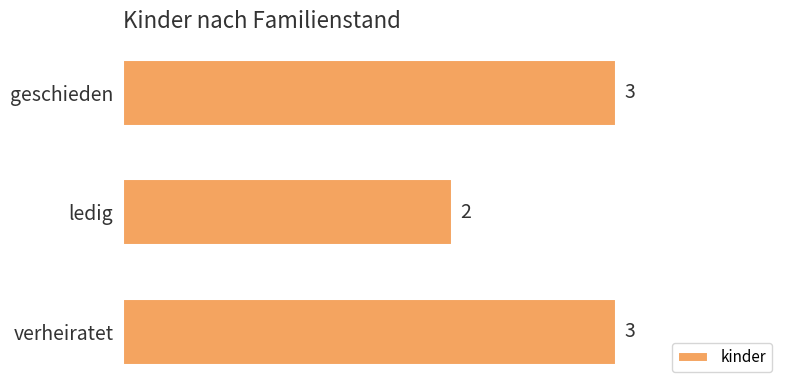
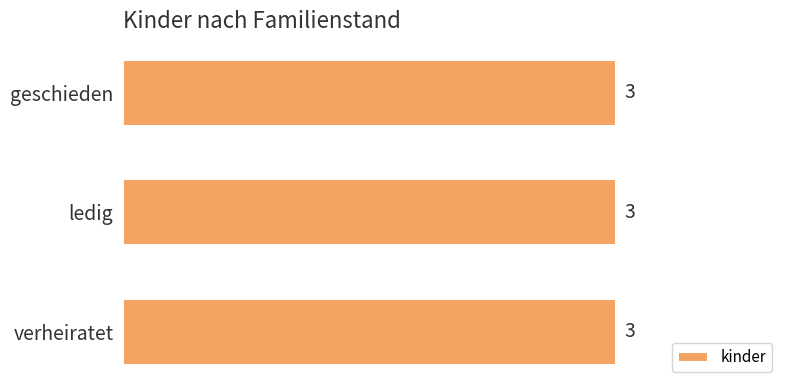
ledig: 2 -> 3
